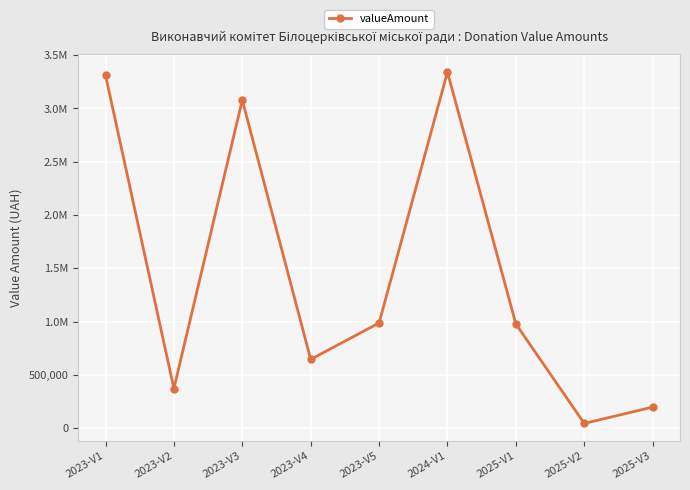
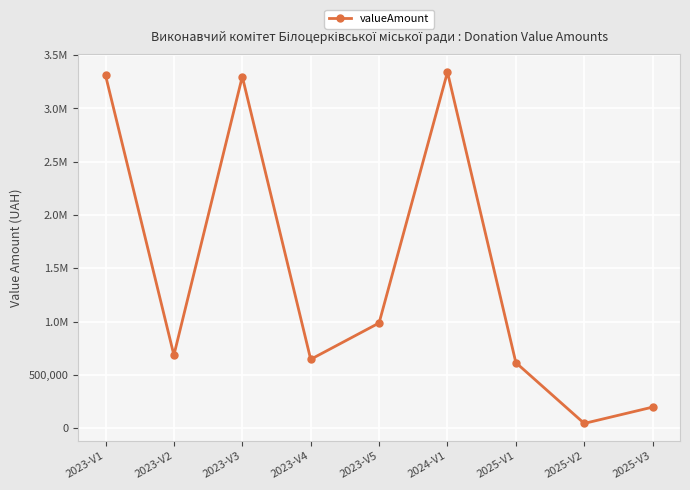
2023-V2: 370,000 -> 680,000
2023-V3: 3,080,000 -> 3,300,000
2025-V1: 980,000 -> 610,000
